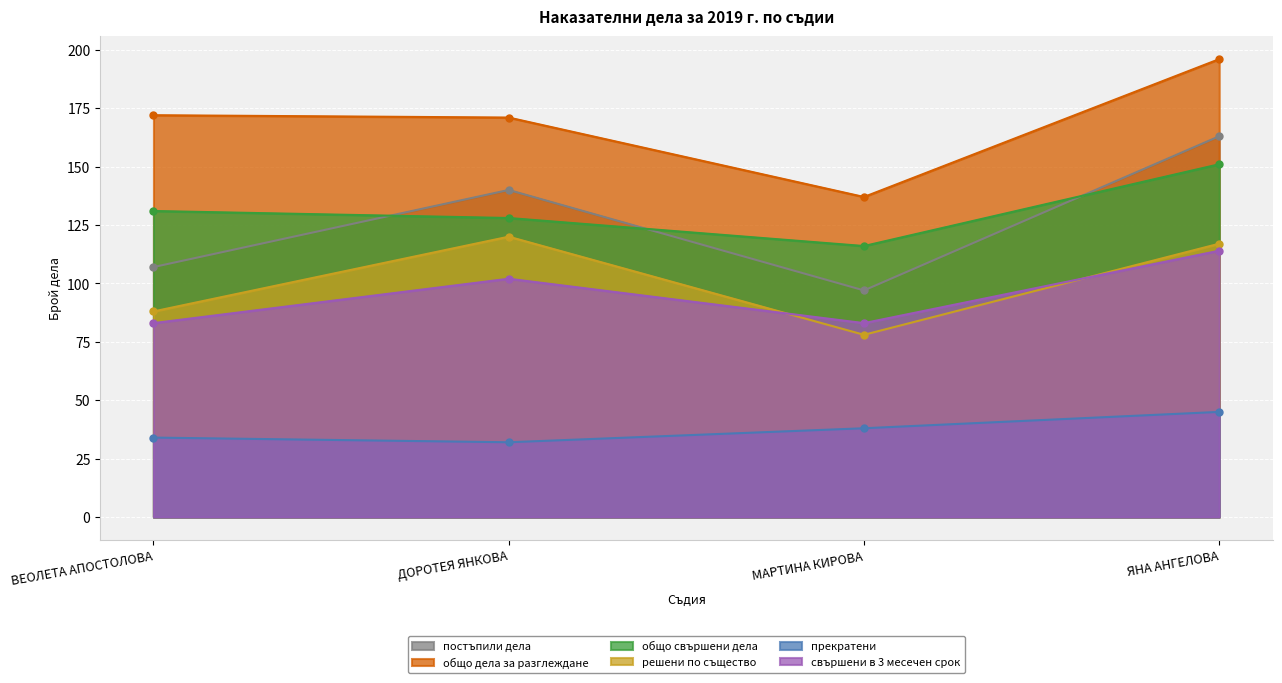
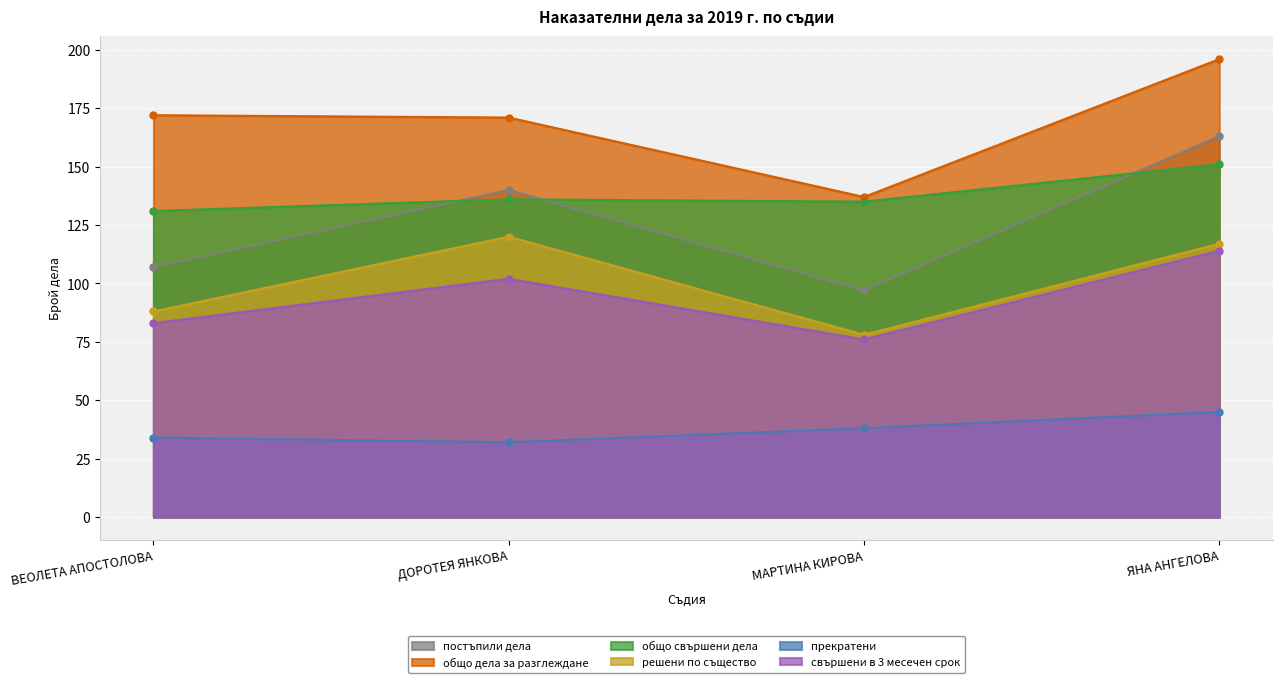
общо свършени дела, ДОРОТЕЯ ЯНКОВА: 128 -> 136
общо свършени дела, МАРТИНА КИРОВА: 116 -> 135
свършени в 3 месечен срок, МАРТИНА КИРОВА: 83 -> 76
